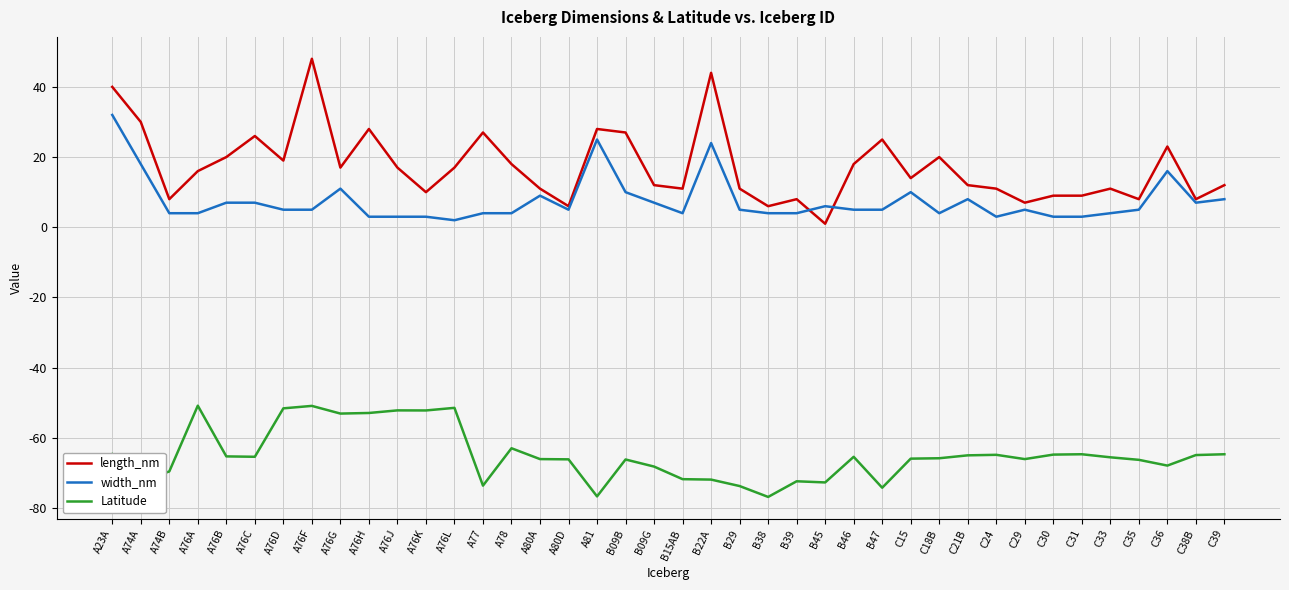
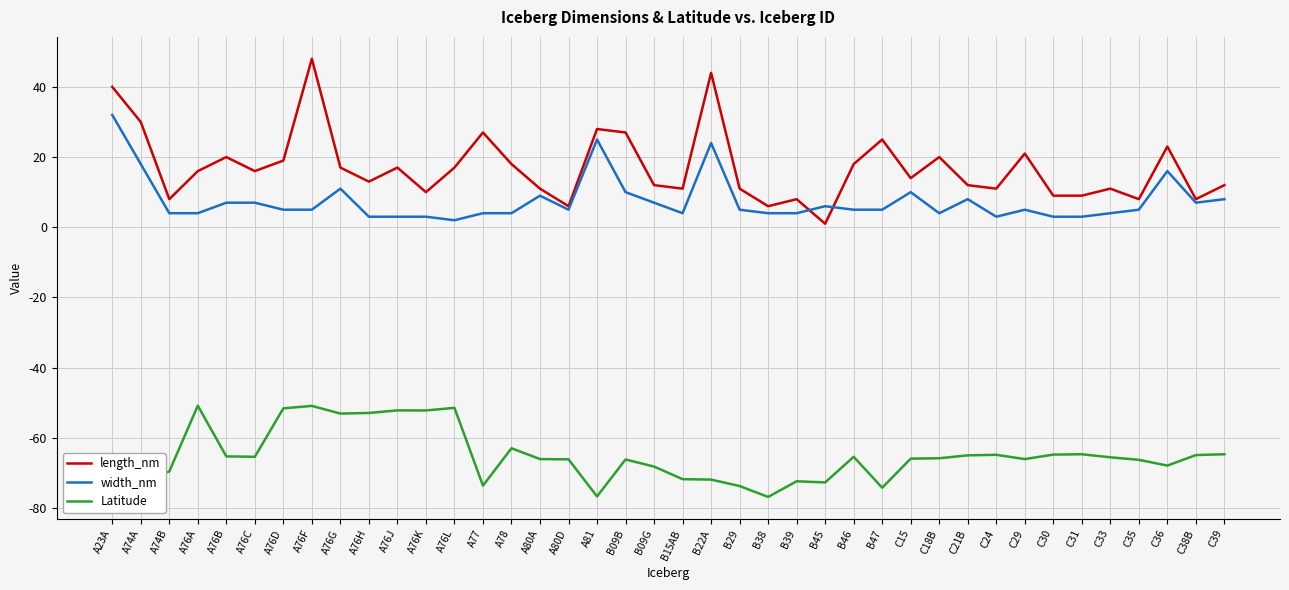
length_nm, A76C: 26 -> 16
length_nm, A76H: 28 -> 13
length_nm, C29: 7 -> 21
